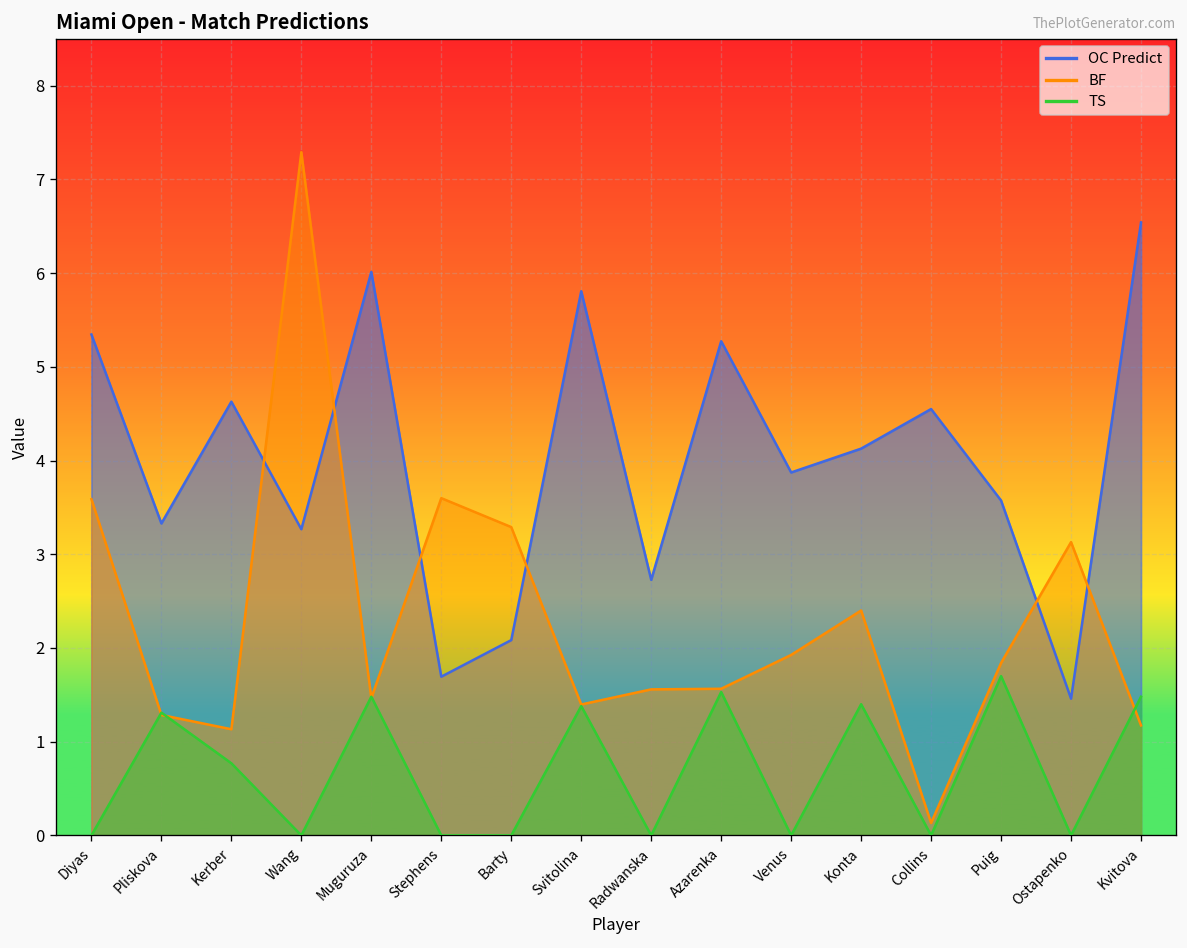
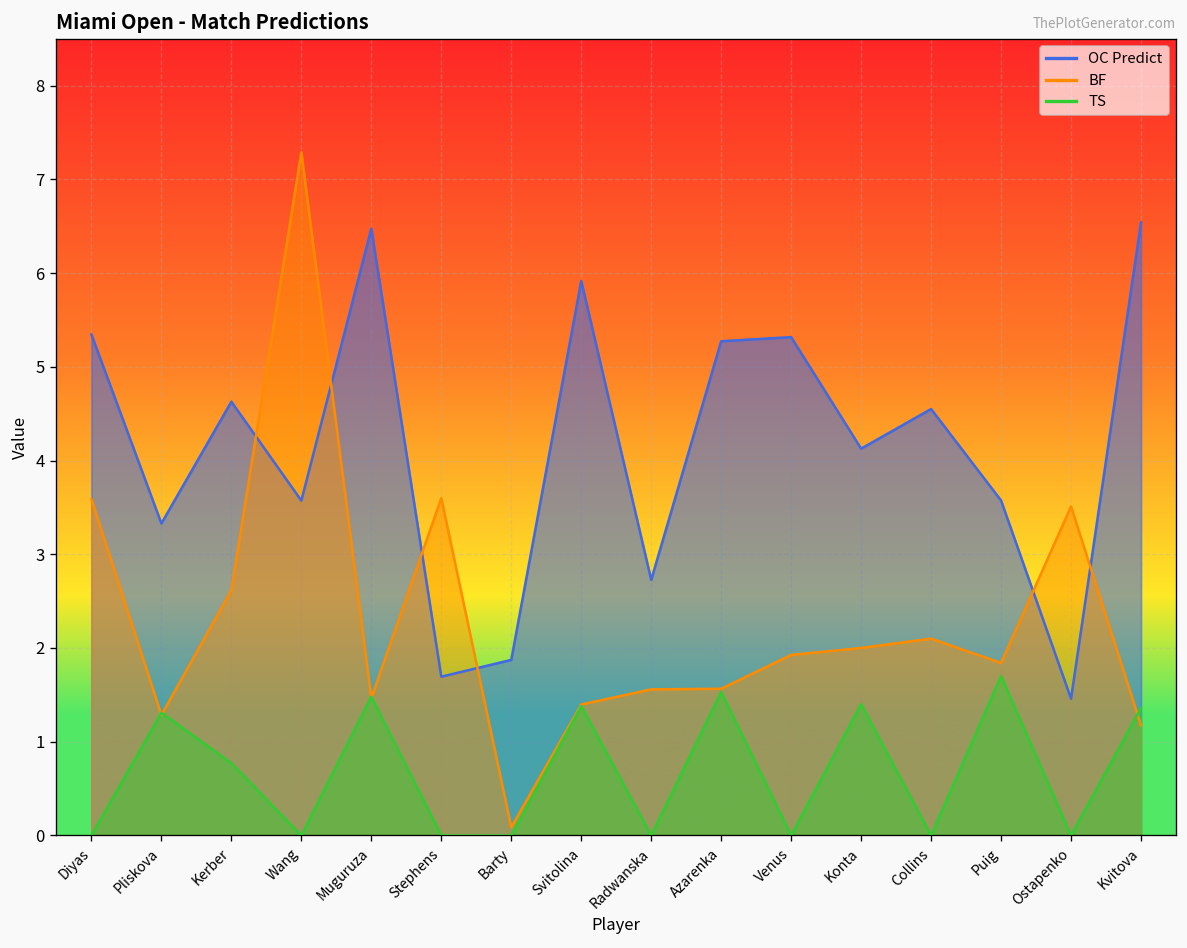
BF, Kerber: 1.1 -> 2.6
OC Predict, Wang: 3.3 -> 3.6
OC Predict, Muguruza: 6.0 -> 6.5
OC Predict, Barty: 2.1 -> 1.9
BF, Barty: 3.3 -> 0.1
OC Predict, Svitolina: 5.8 -> 5.9
OC Predict, Venus: 3.9 -> 5.3
BF, Konta: 2.4 -> 2.0
BF, Collins: 0.1 -> 2.1
BF, Ostapenko: 3.1 -> 3.5
TS, Kvitova: 1.5 -> 1.4
